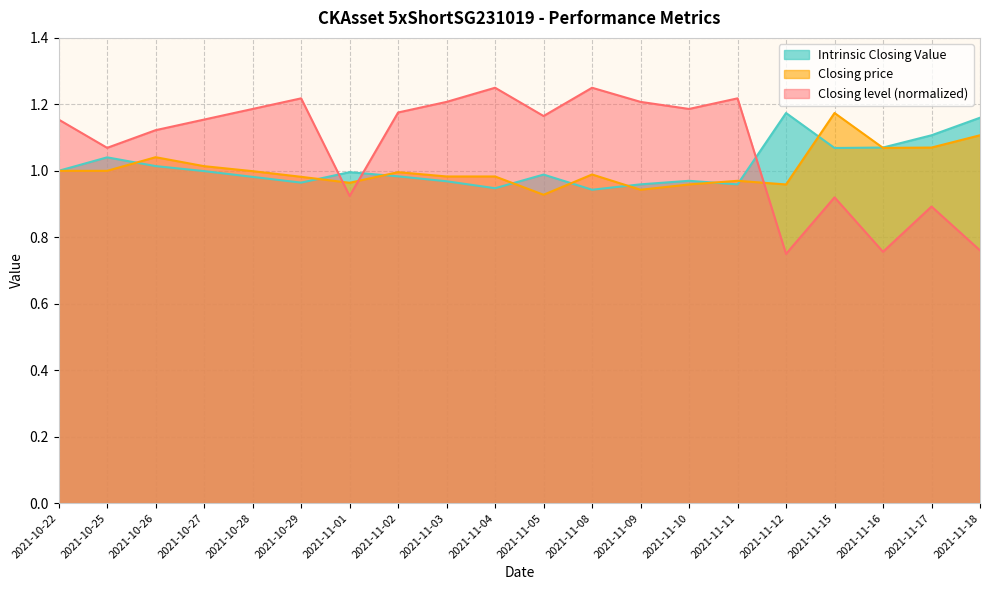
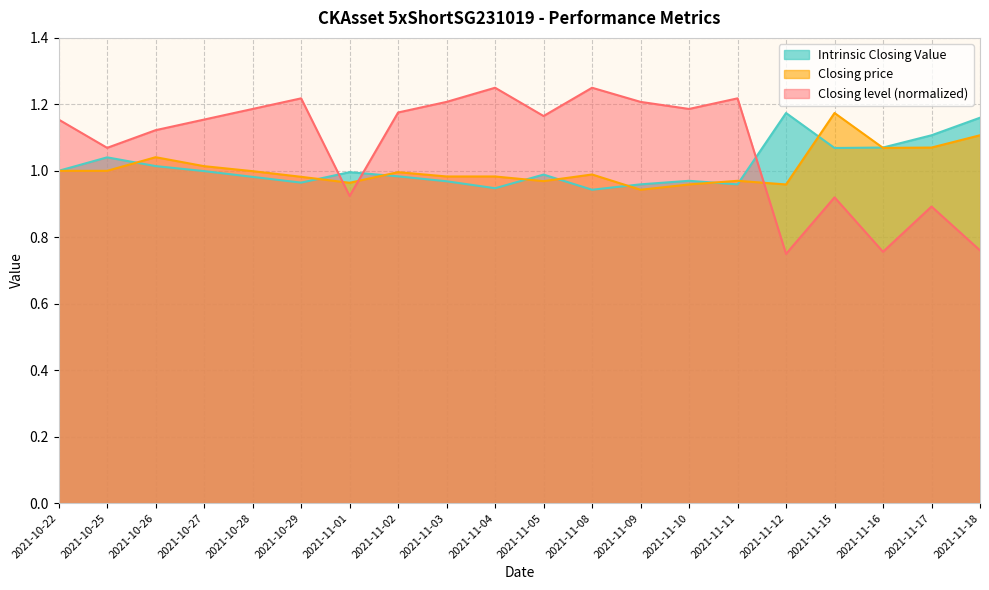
Closing price, 2021-11-05: 0.93 -> 0.97
